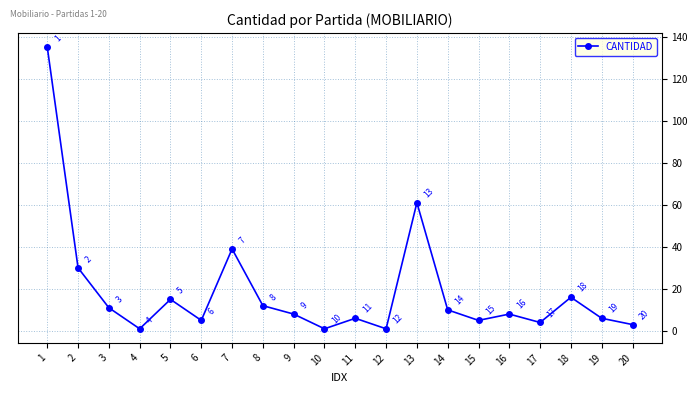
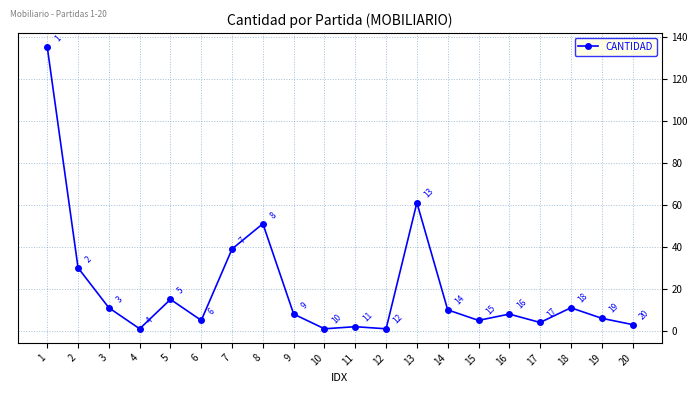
8: 12 -> 51
11: 6 -> 2
18: 16 -> 11
